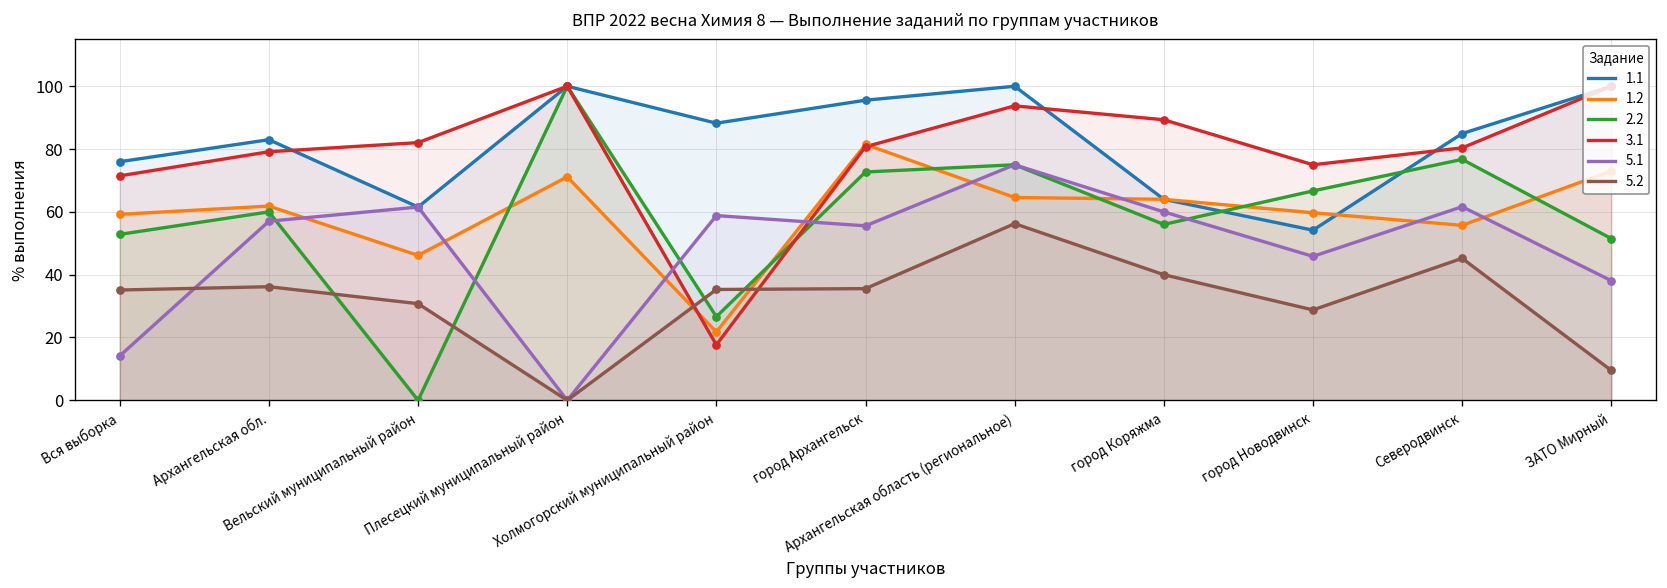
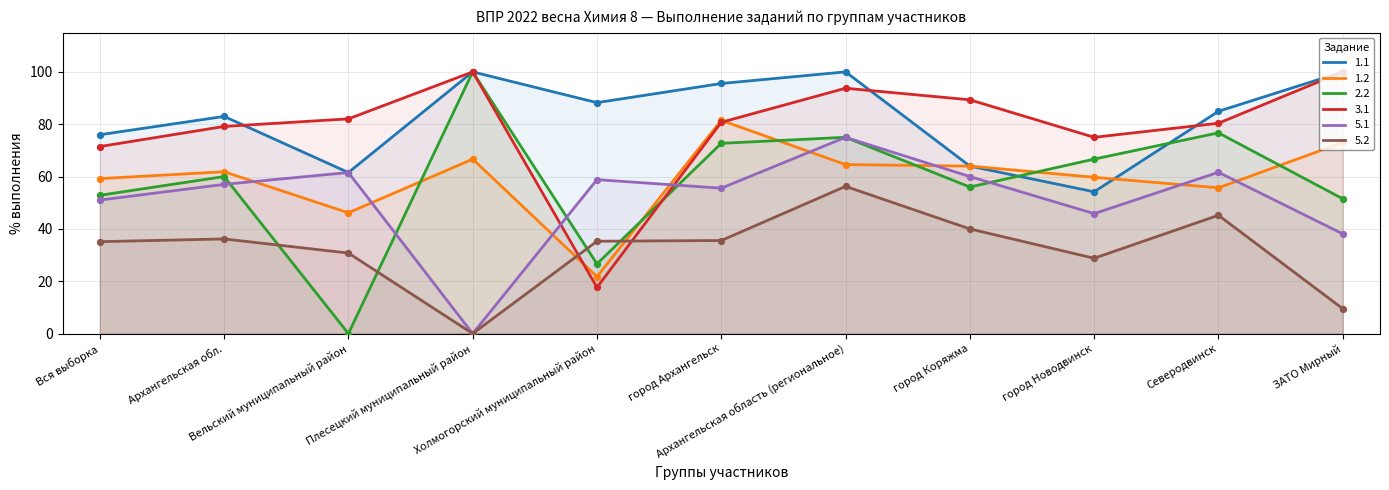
5.1, Вся выборка: 14 -> 51
1.2, Плесецкий муниципальный район: 71 -> 67
